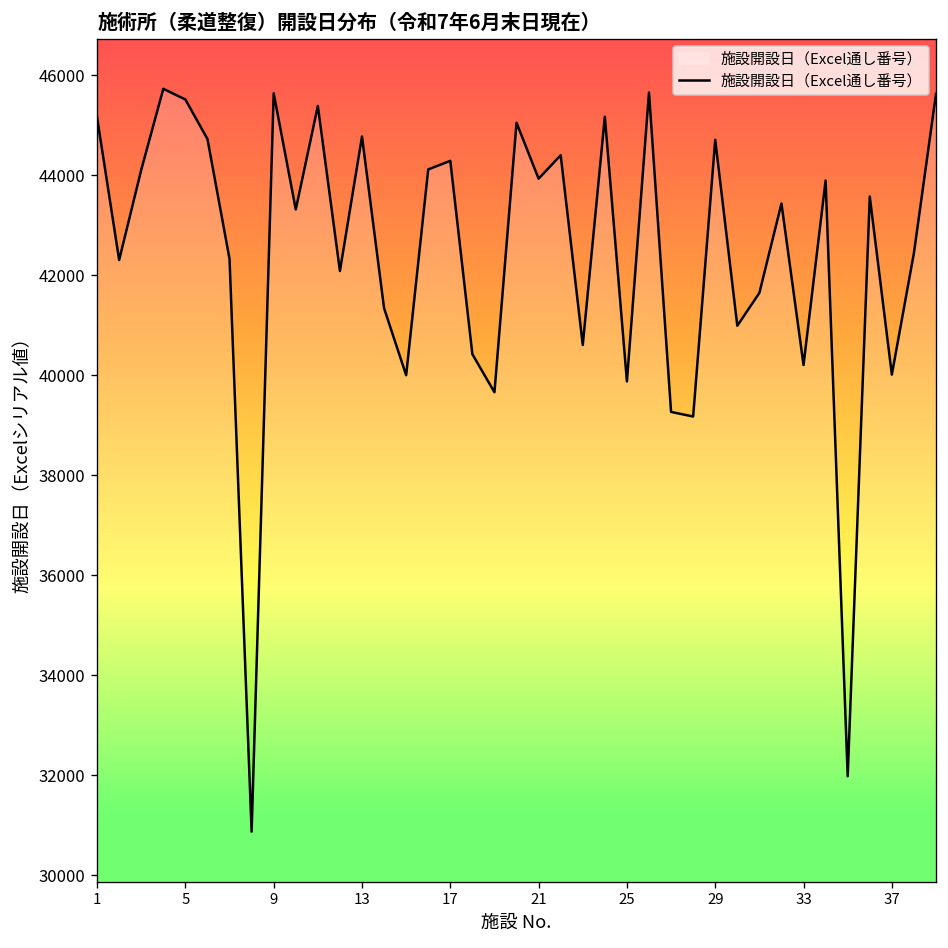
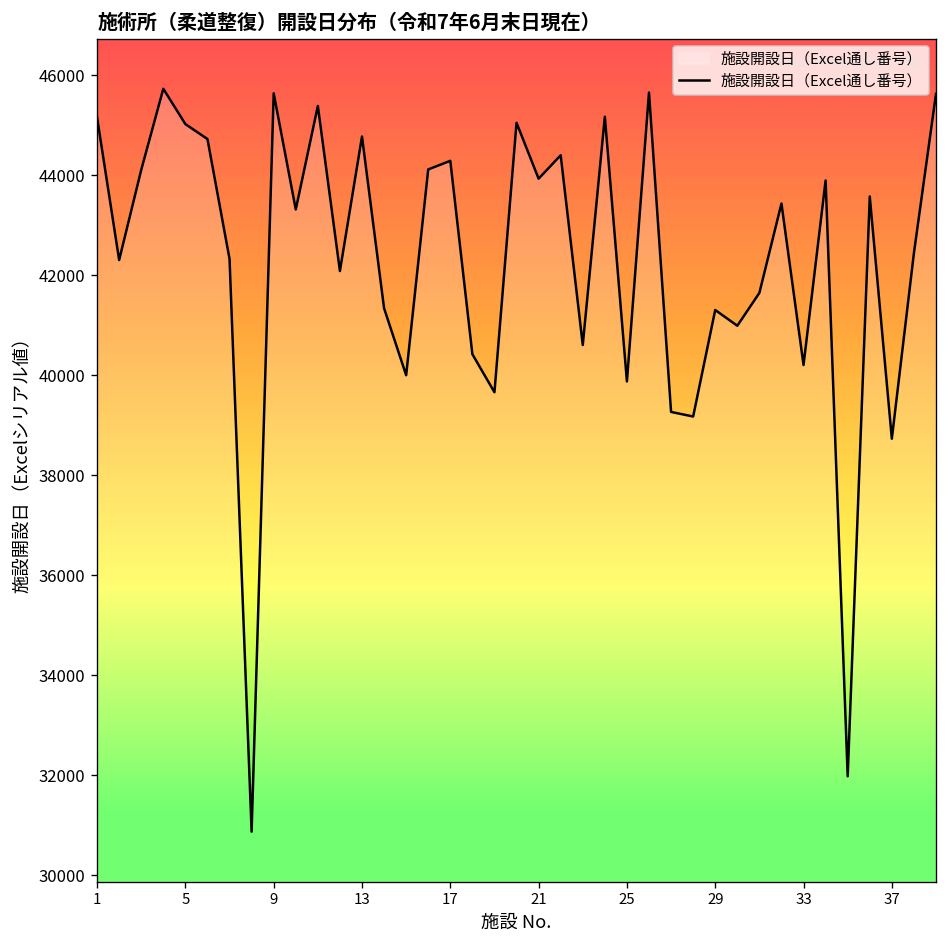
5: 45500 -> 45000
29: 44700 -> 41300
37: 40000 -> 38700
